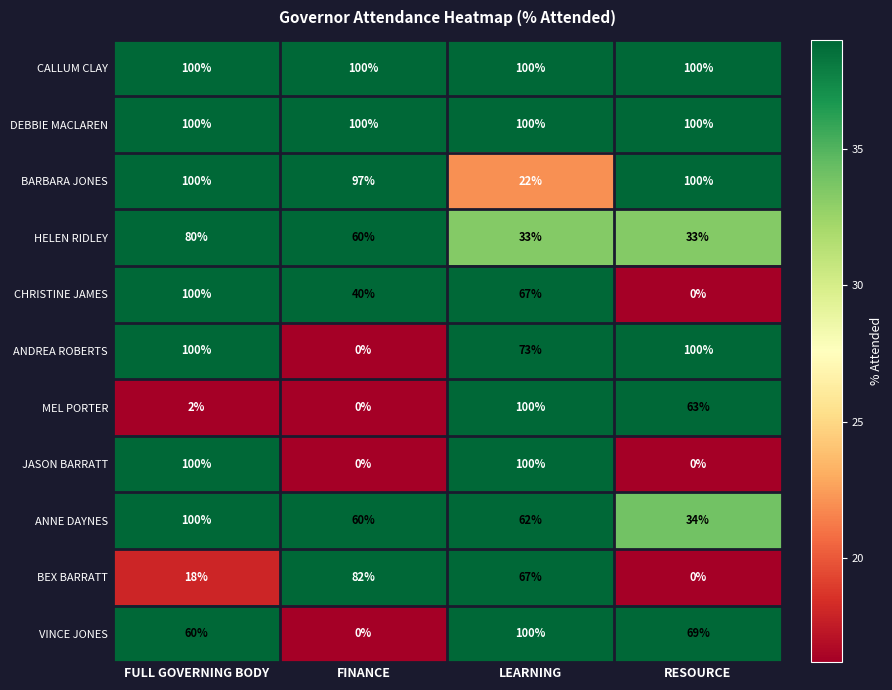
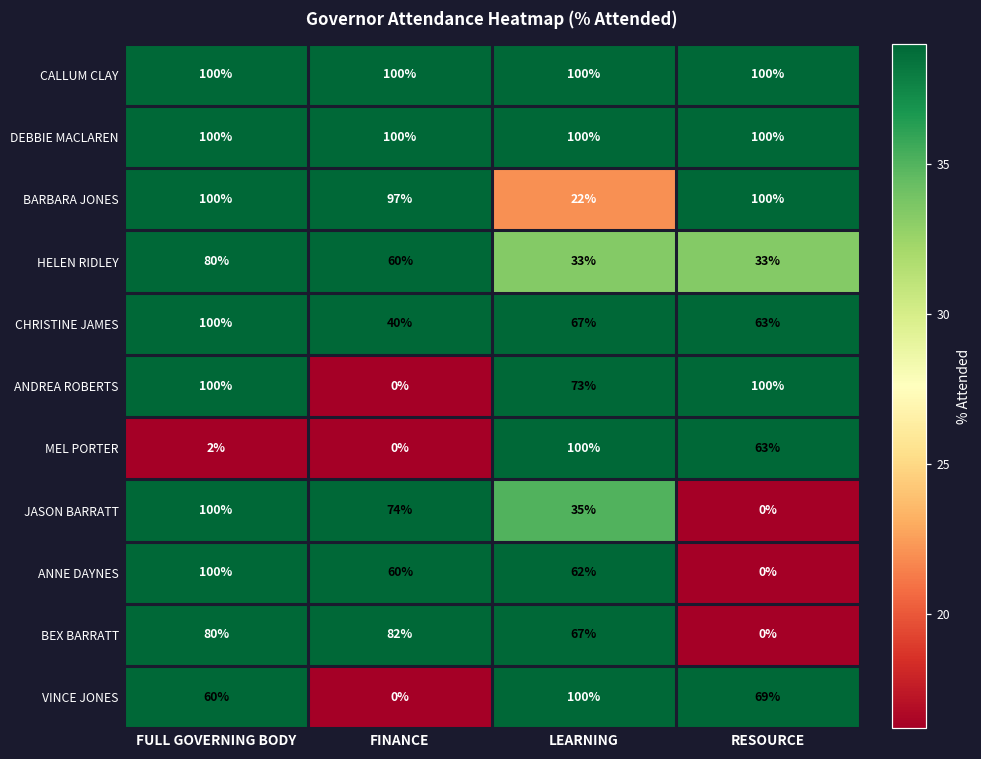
CHRISTINE JAMES, RESOURCE: 0% -> 63%
JASON BARRATT, FINANCE: 0% -> 74%
JASON BARRATT, LEARNING: 100% -> 35%
ANNE DAYNES, RESOURCE: 34% -> 0%
BEX BARRATT, FULL GOVERNING BODY: 18% -> 80%
